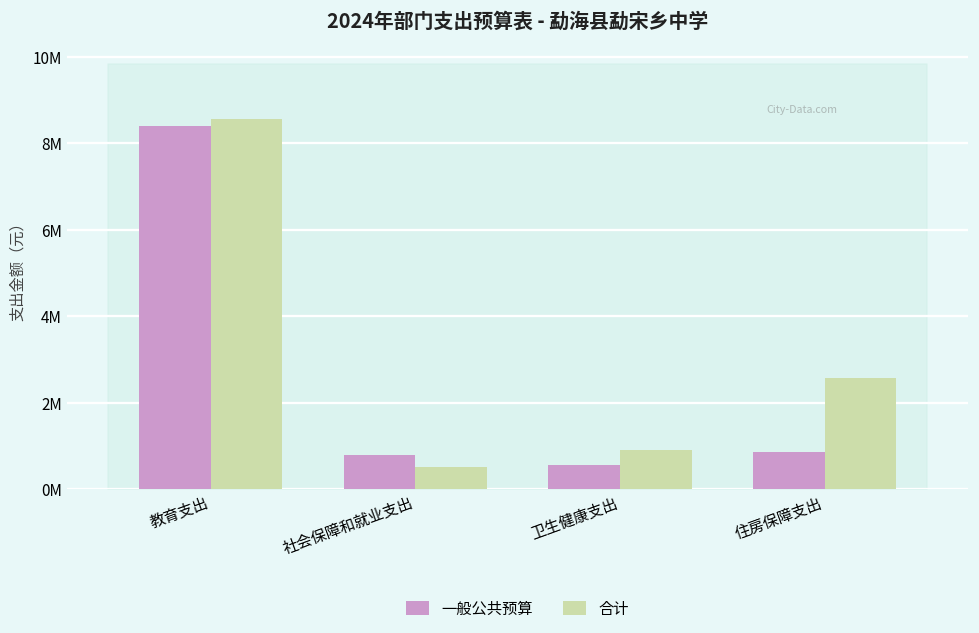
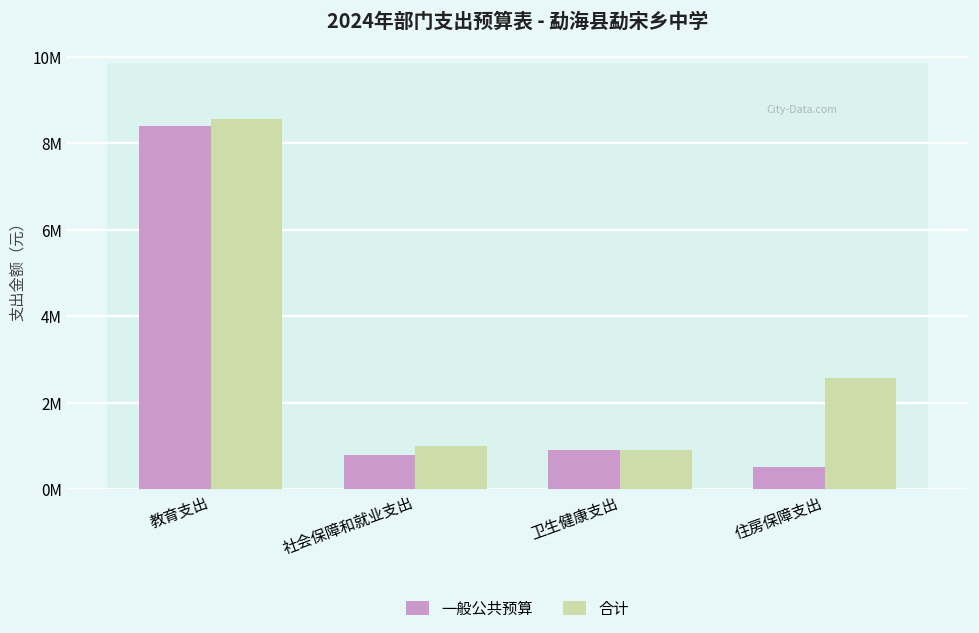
合计, 社会保障和就业支出: 500000 -> 1000000
一般公共预算, 卫生健康支出: 600000 -> 900000
一般公共预算, 住房保障支出: 900000 -> 500000
